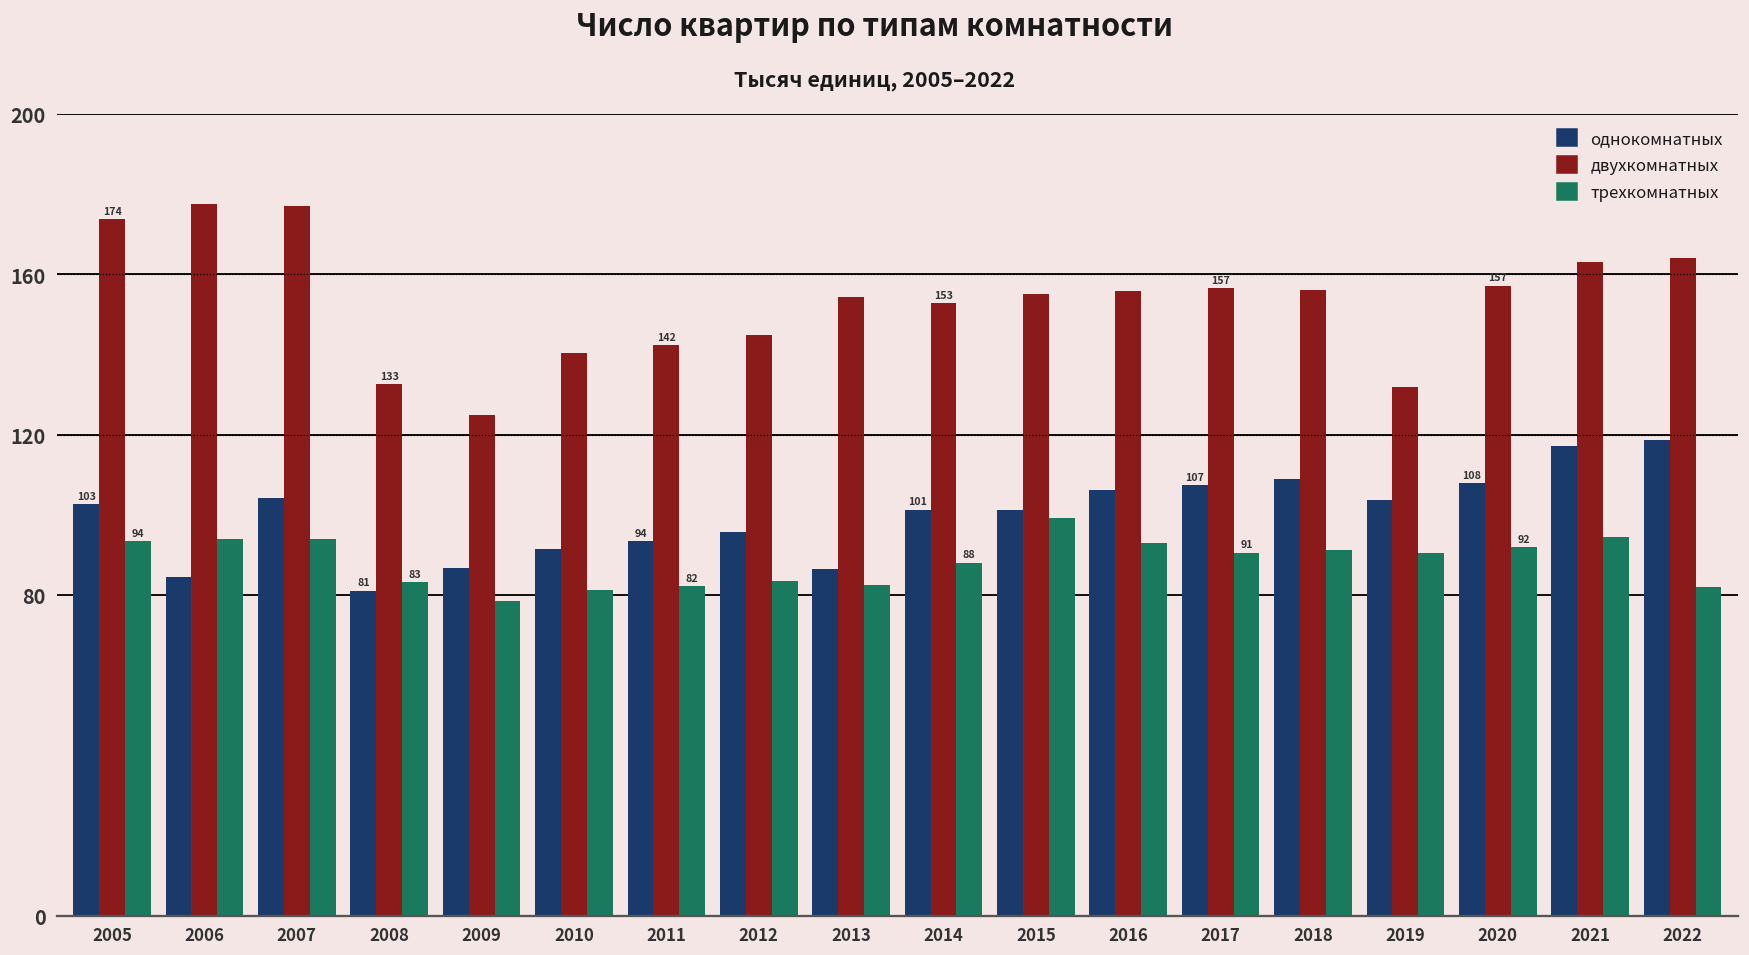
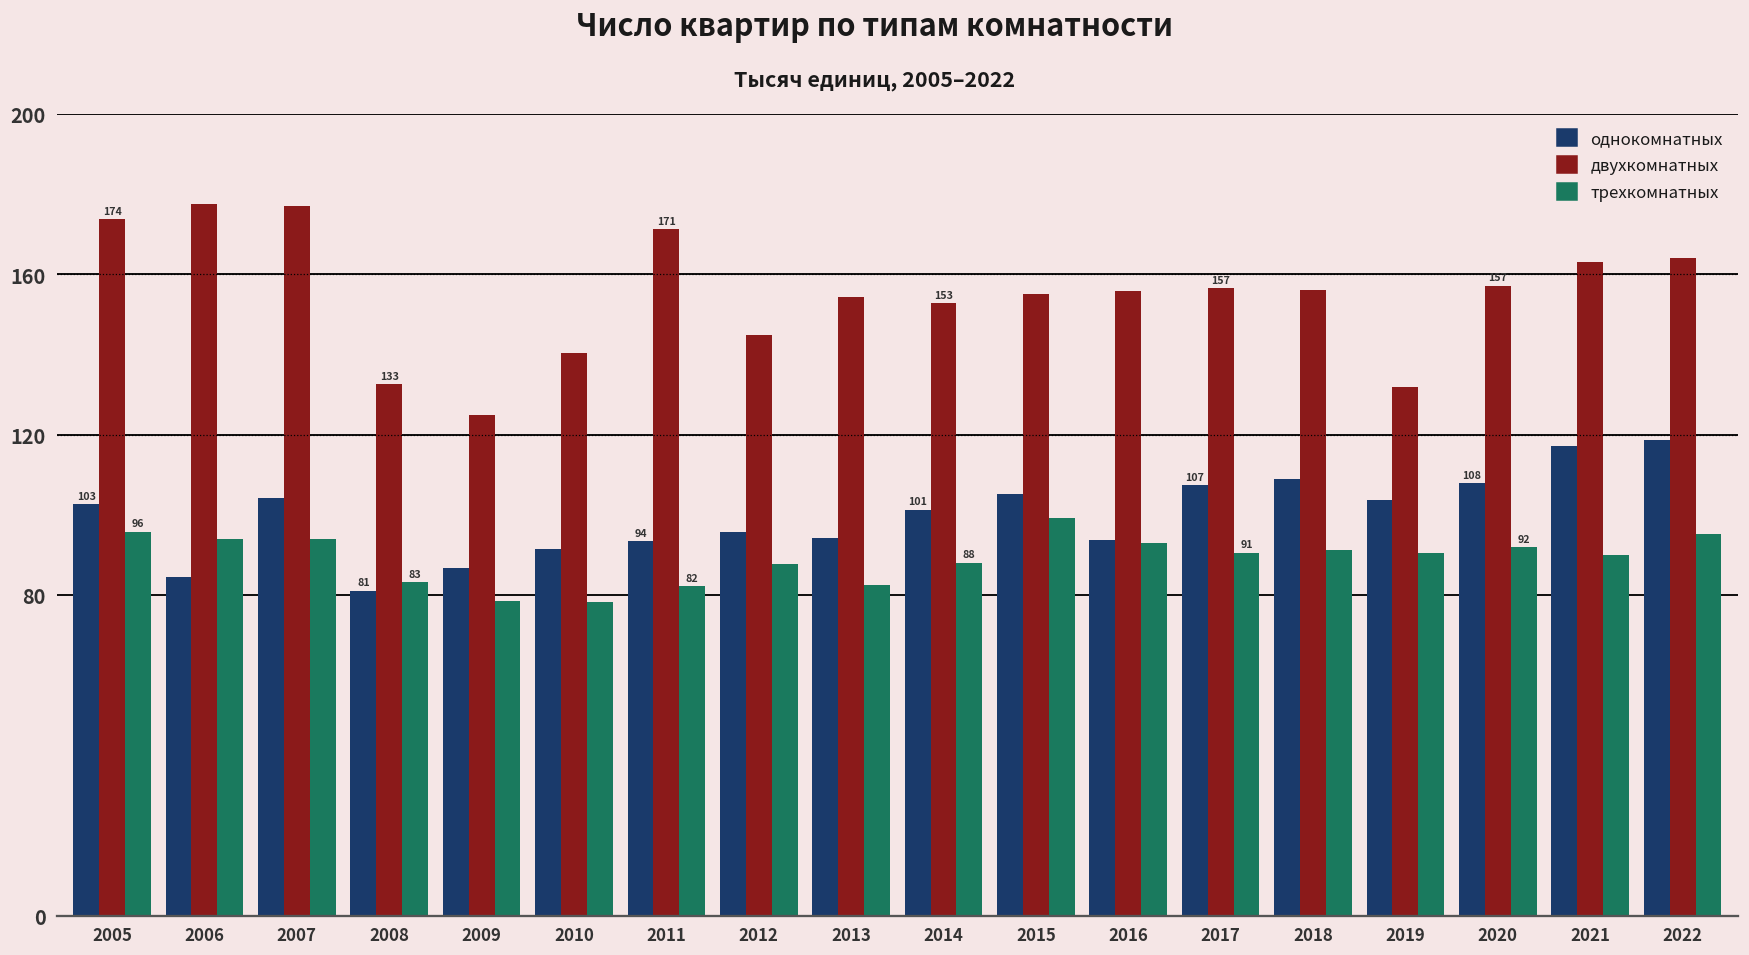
трехкомнатных, 2005: 94 -> 96
трехкомнатных, 2010: 81 -> 78
двухкомнатных, 2011: 142 -> 171
трехкомнатных, 2012: 84 -> 88
однокомнатных, 2013: 87 -> 94
однокомнатных, 2015: 101 -> 105
однокомнатных, 2016: 106 -> 94
трехкомнатных, 2021: 95 -> 90
трехкомнатных, 2022: 82 -> 95
